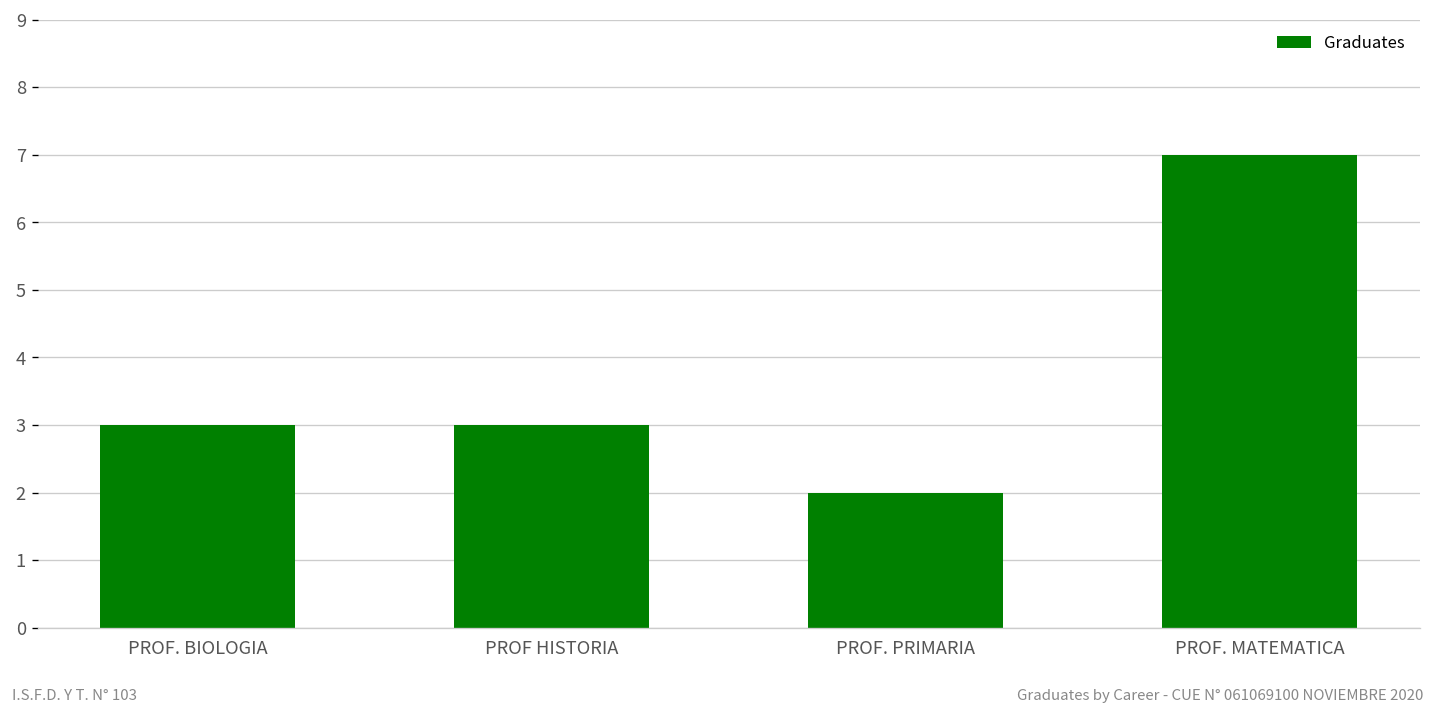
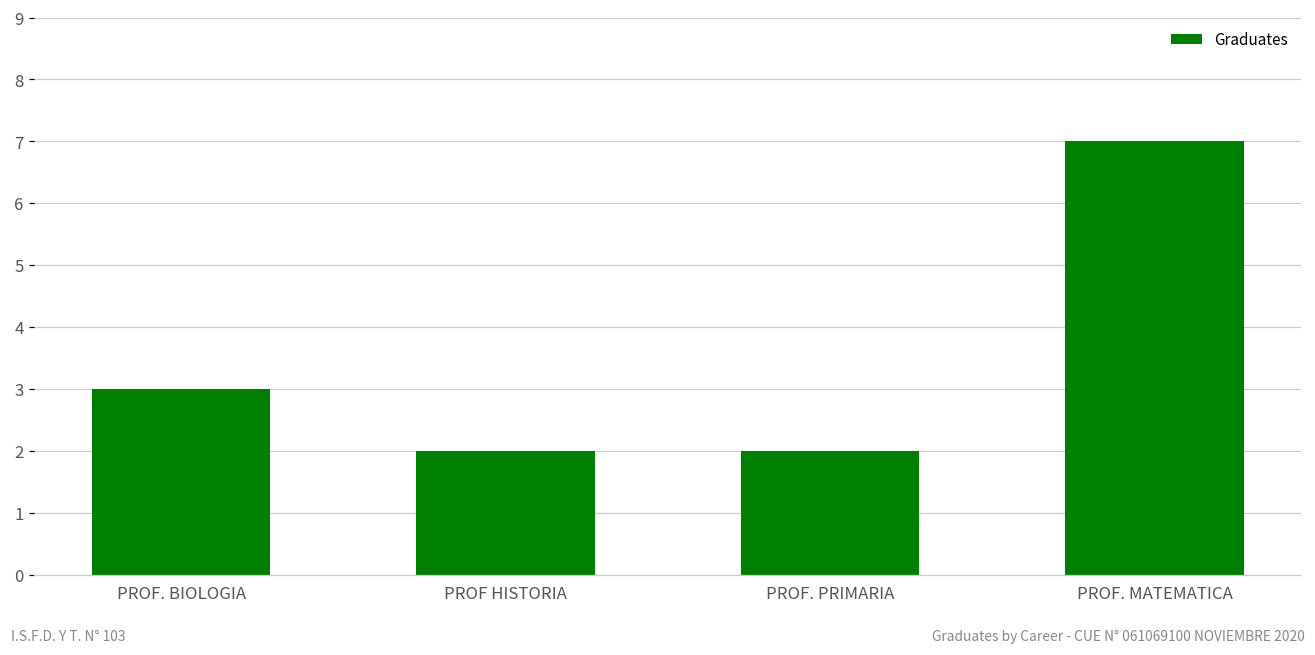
PROF HISTORIA: 3 -> 2
